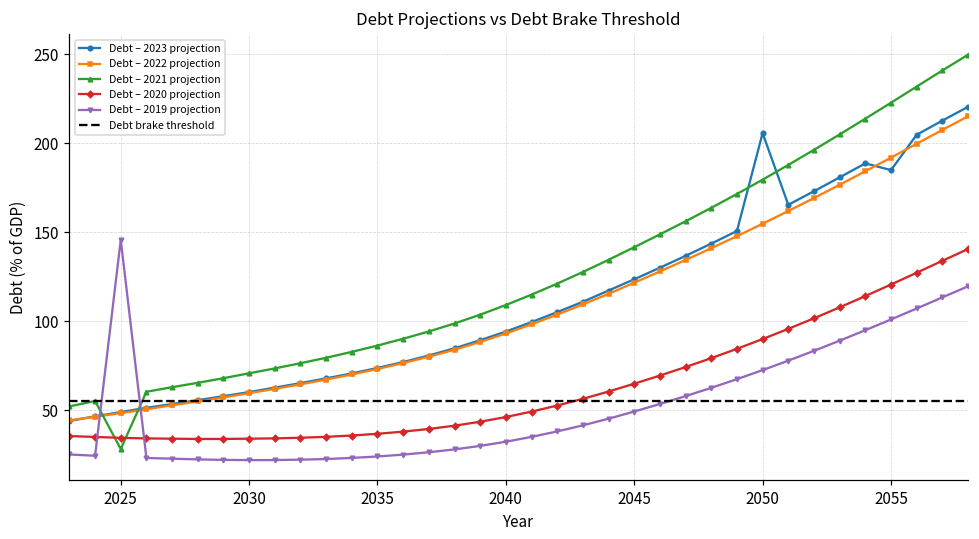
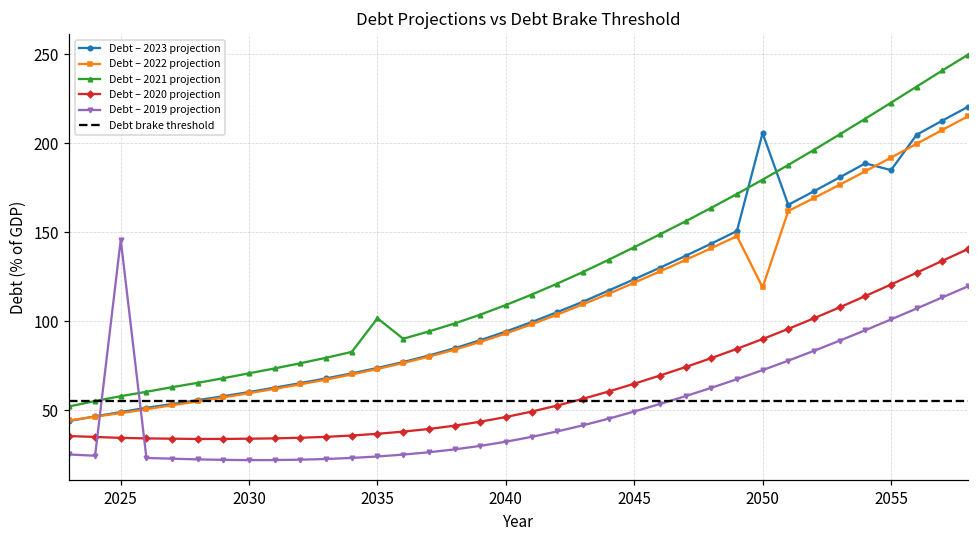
Debt – 2021 projection, 2025: 28 -> 58
Debt – 2021 projection, 2035: 86 -> 102
Debt – 2022 projection, 2050: 155 -> 119
